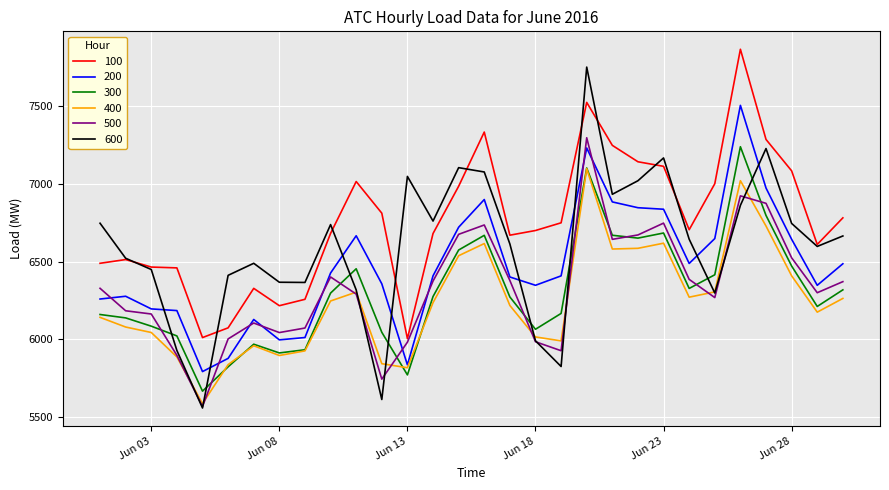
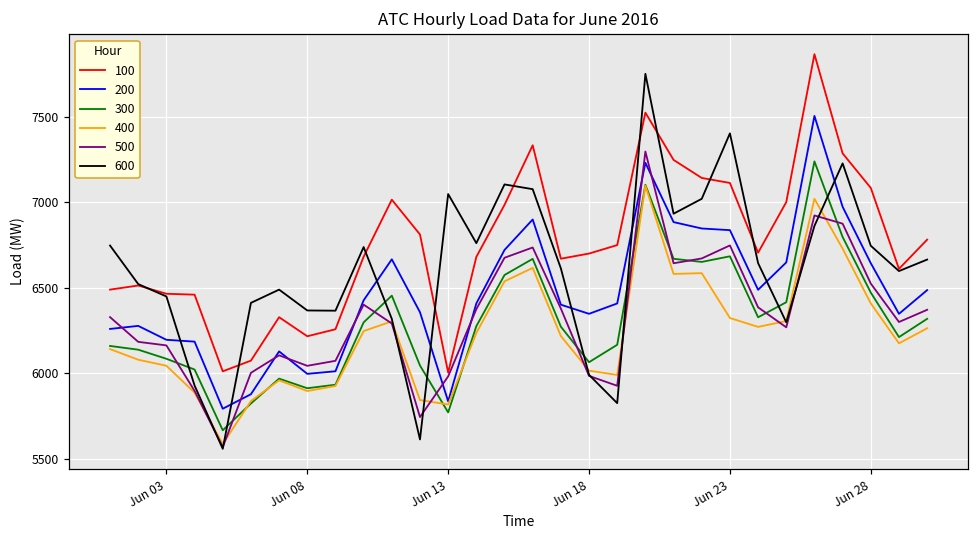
400, Jun 23: 6620 -> 6320
600, Jun 23: 7170 -> 7400
